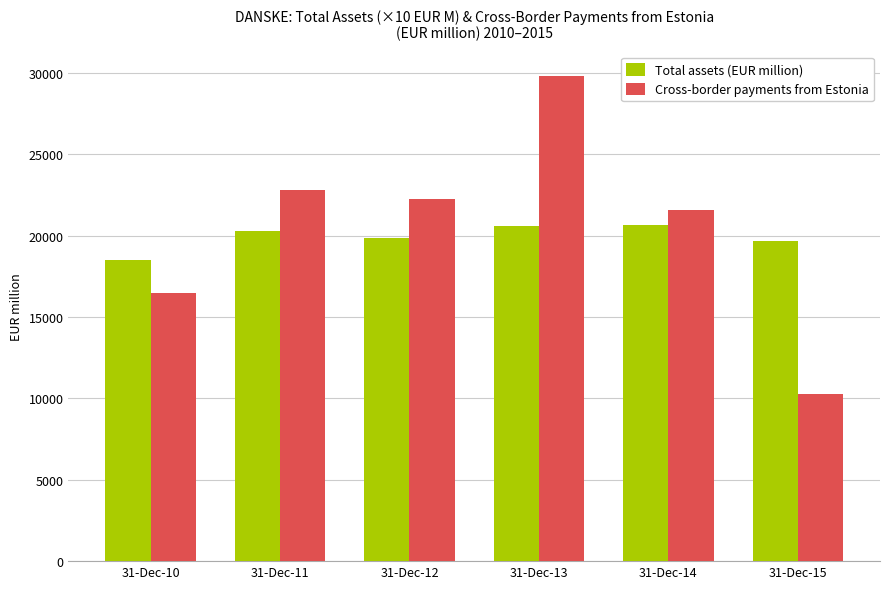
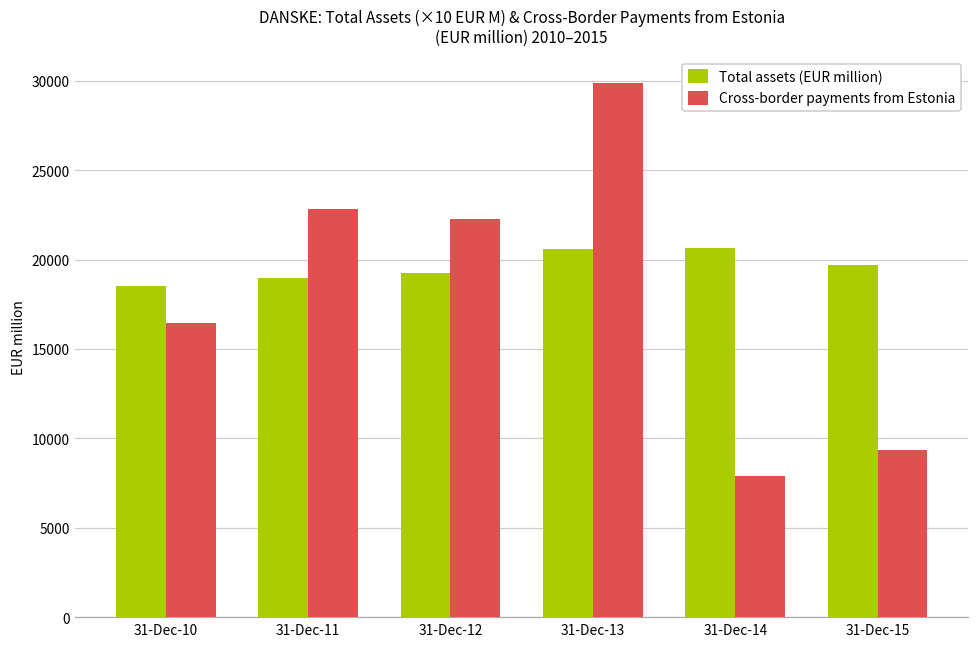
Total assets (EUR million), 31-Dec-11: 20300 -> 19000
Total assets (EUR million), 31-Dec-12: 19900 -> 19300
Cross-border payments from Estonia, 31-Dec-14: 21600 -> 7900
Cross-border payments from Estonia, 31-Dec-15: 10300 -> 9300
